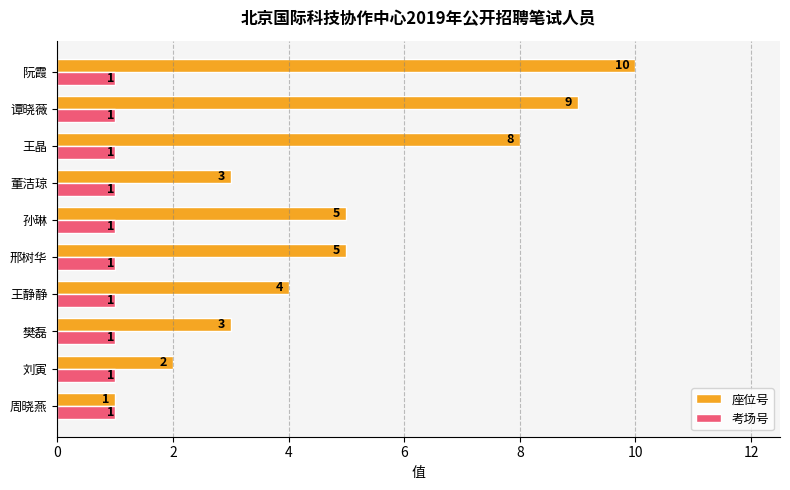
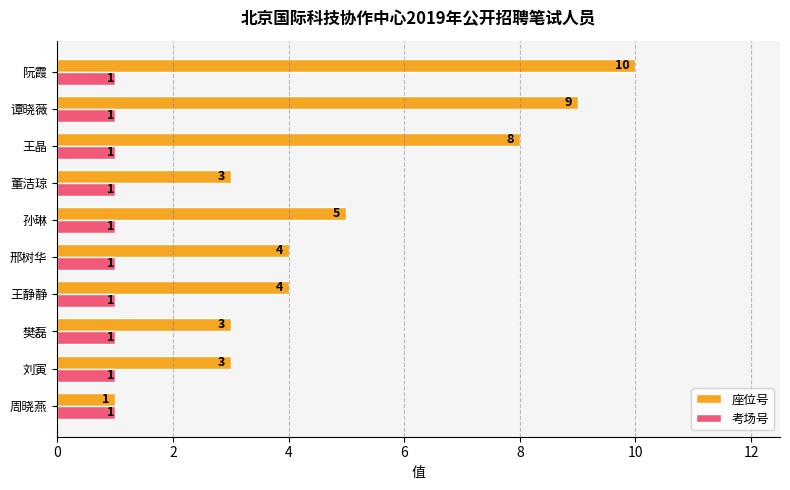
座位号, 邢树华: 5 -> 4
座位号, 刘寅: 2 -> 3
